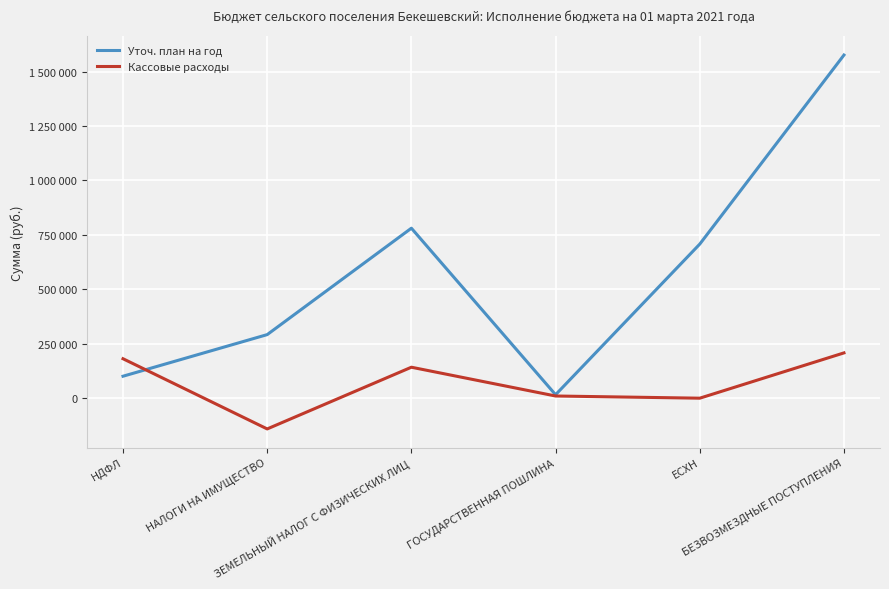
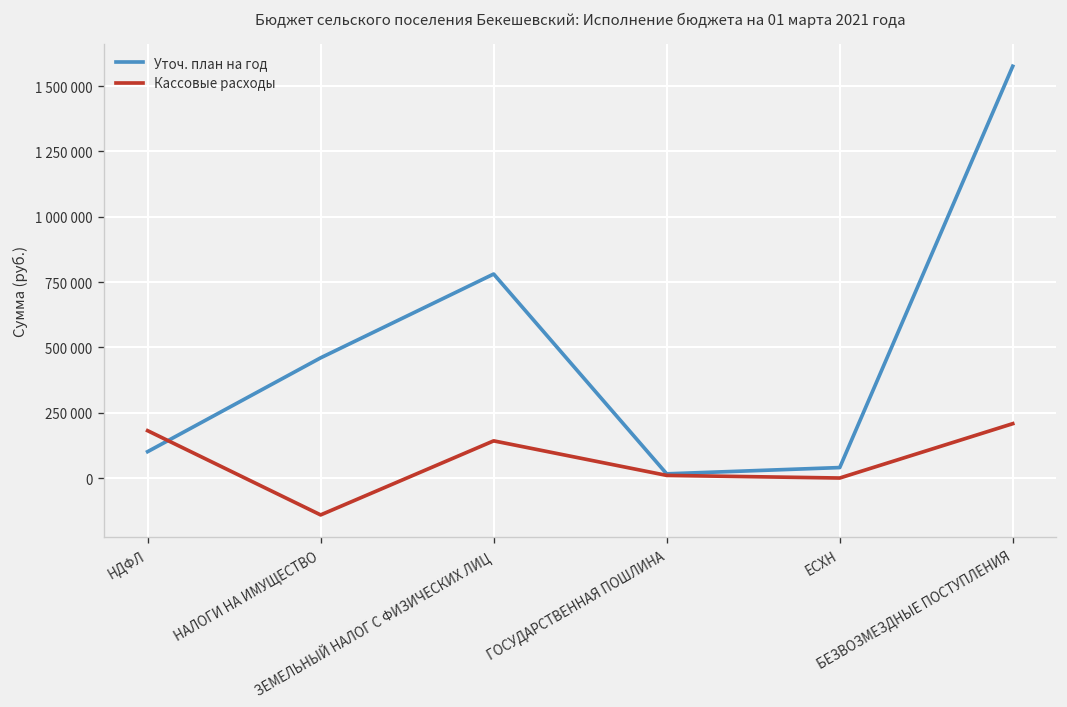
Уточ. план на год, НАЛОГИ НА ИМУЩЕСТВО: 290000 -> 460000
Уточ. план на год, ЕСХН: 710000 -> 40000
